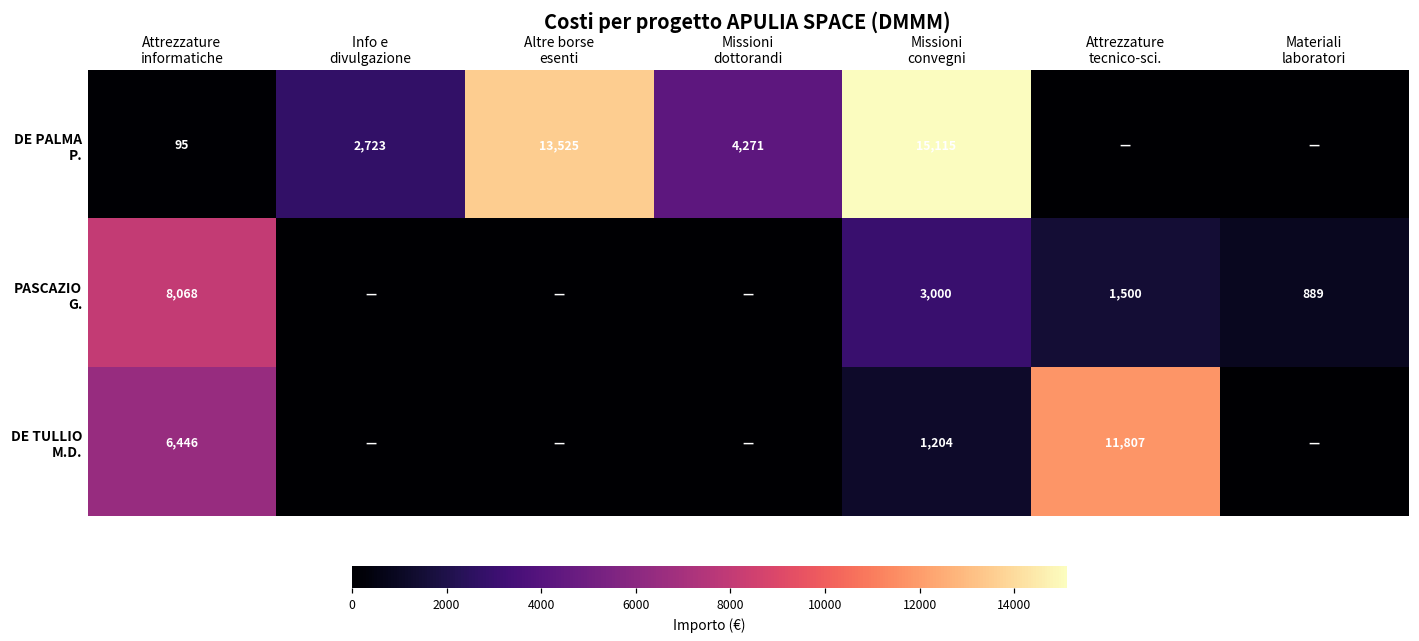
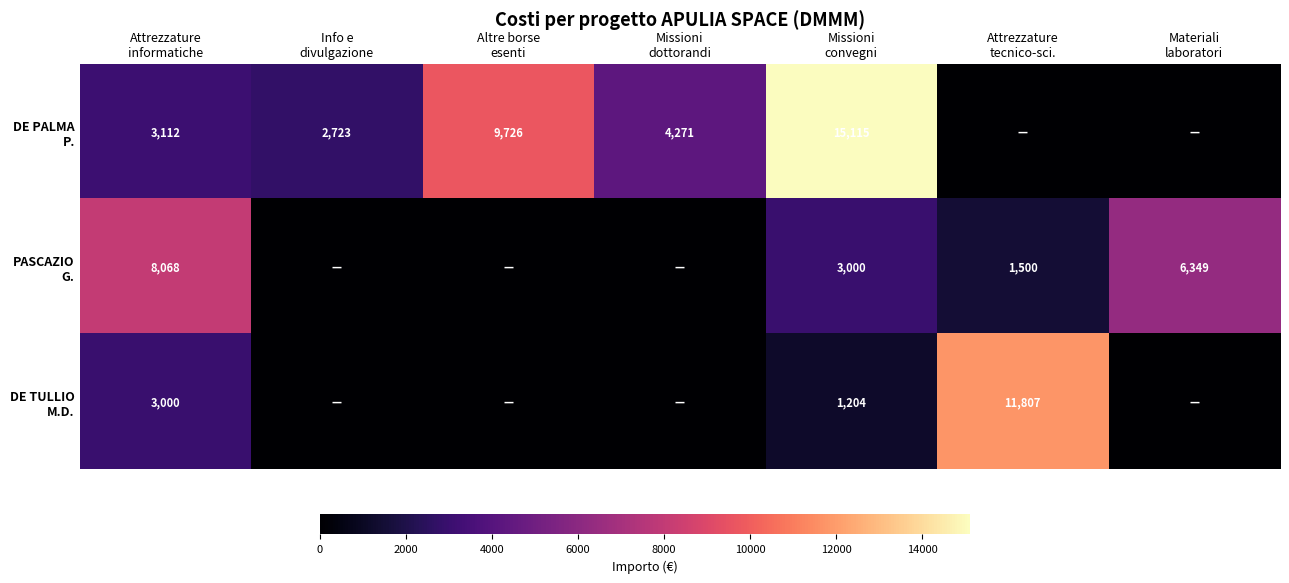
DE PALMA P., Attrezzature informatiche: 95 -> 3,112
DE PALMA P., Altre borse esenti: 13,525 -> 9,726
PASCAZIO G., Materiali laboratori: 889 -> 6,349
DE TULLIO M.D., Attrezzature informatiche: 6,446 -> 3,000
